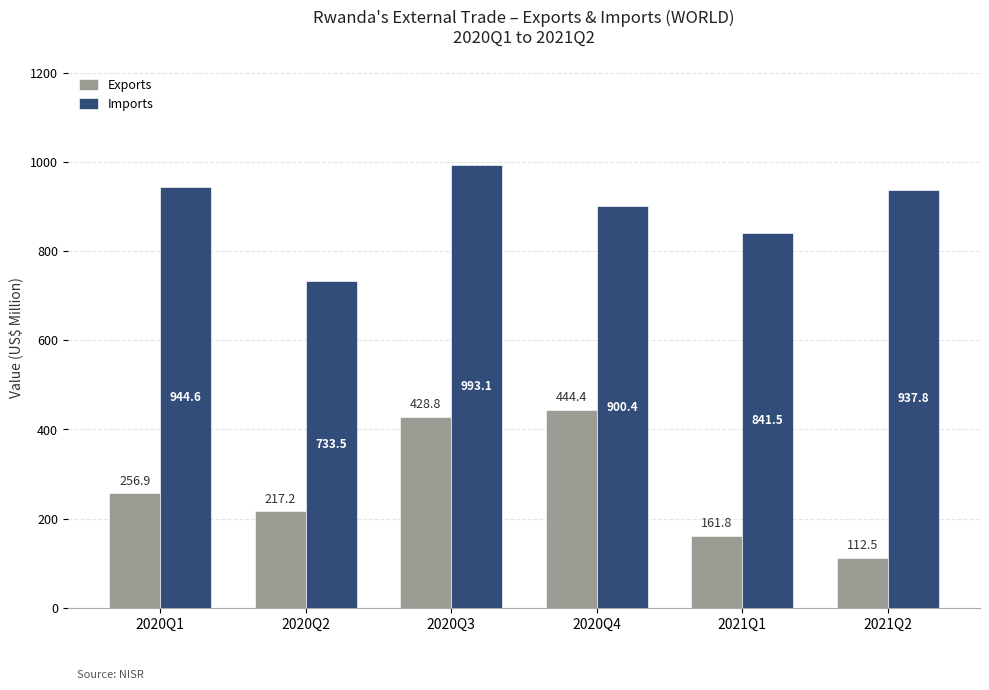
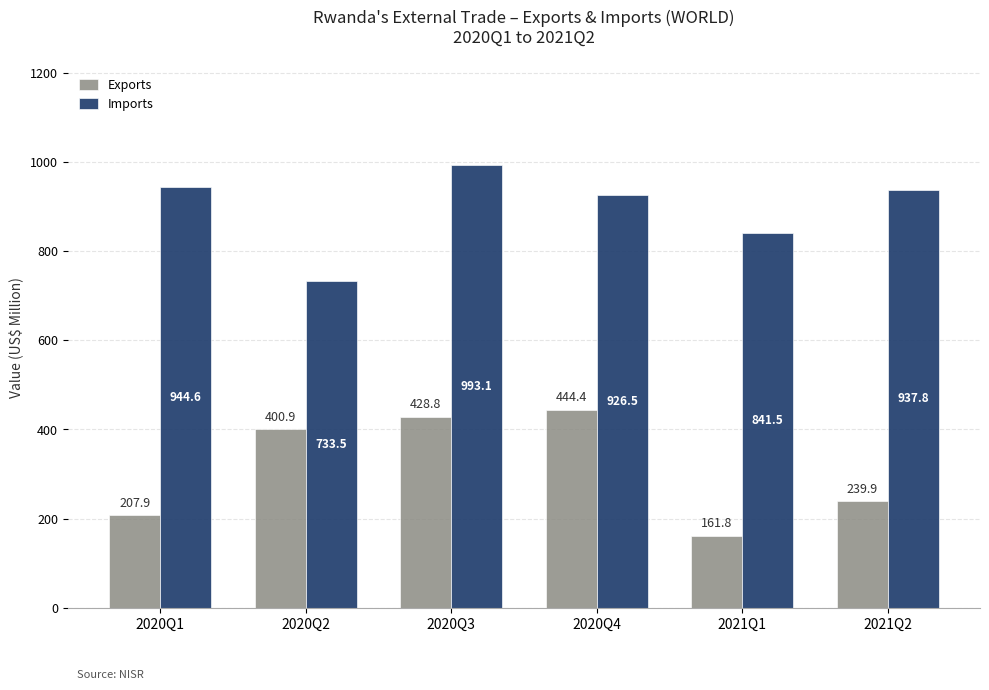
Exports, 2020Q1: 256.9 -> 207.9
Exports, 2020Q2: 217.2 -> 400.9
Imports, 2020Q4: 900.4 -> 926.5
Exports, 2021Q2: 112.5 -> 239.9
